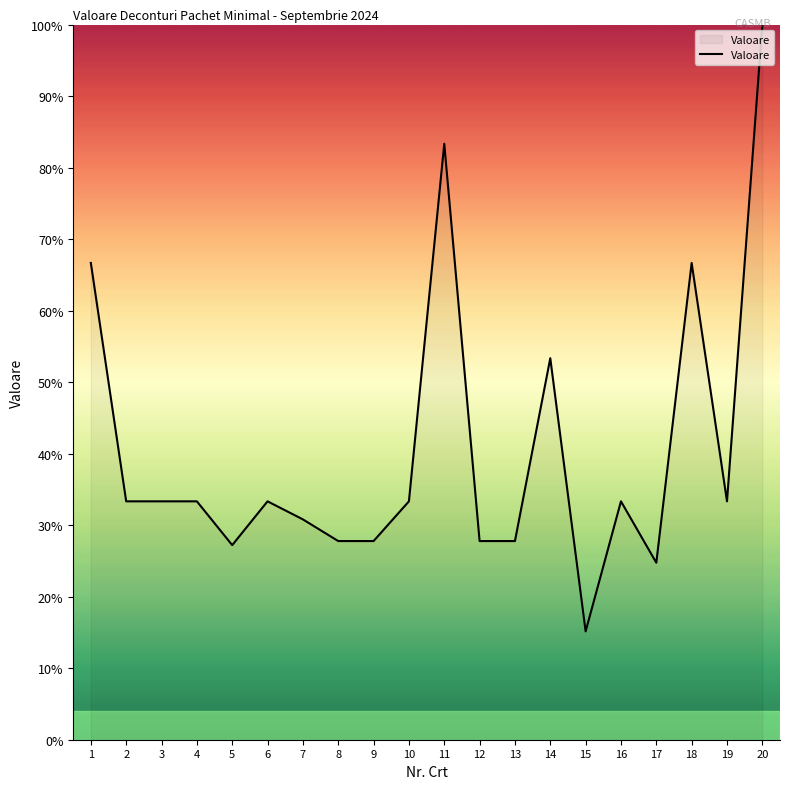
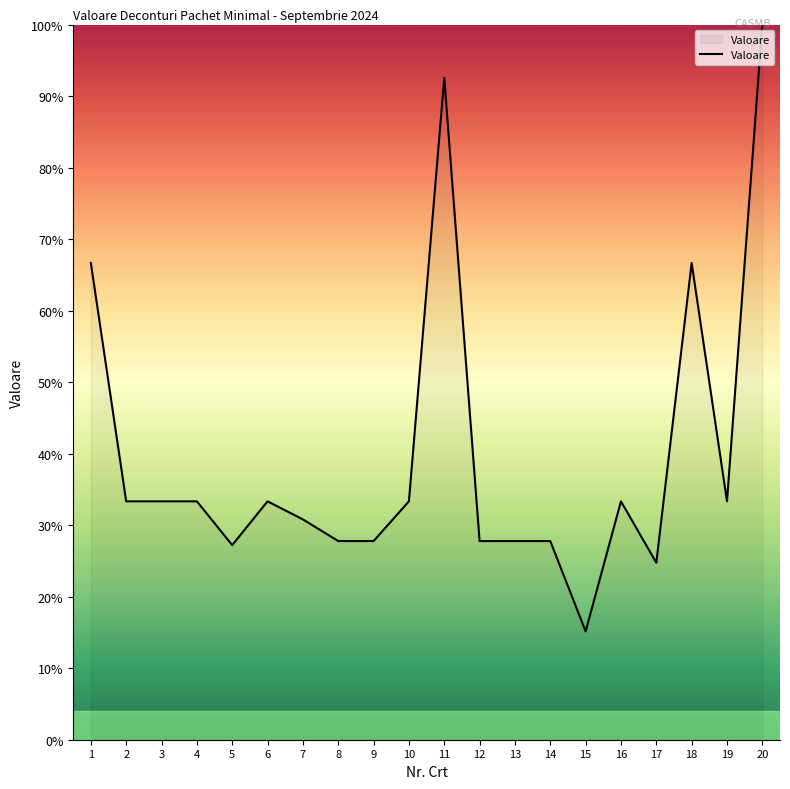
11: 83% -> 93%
14: 53% -> 28%
